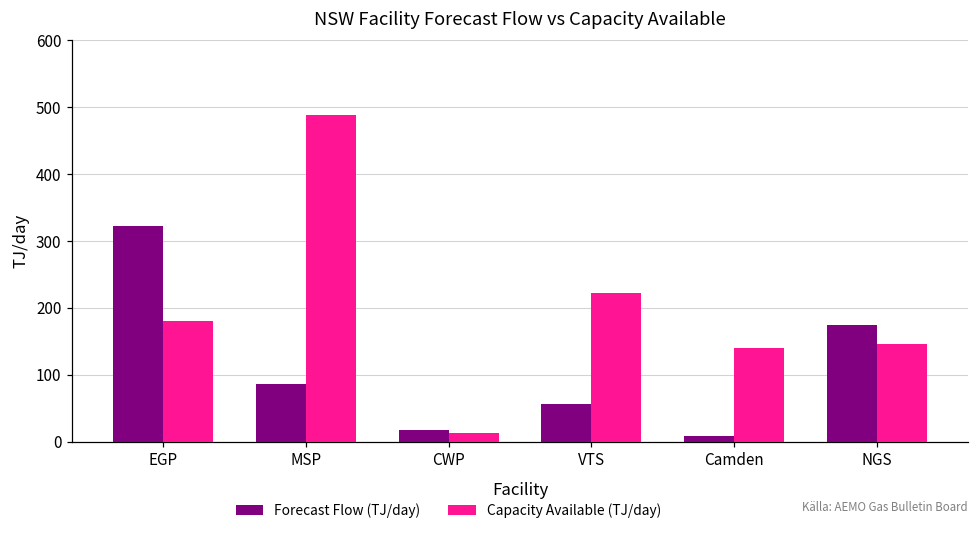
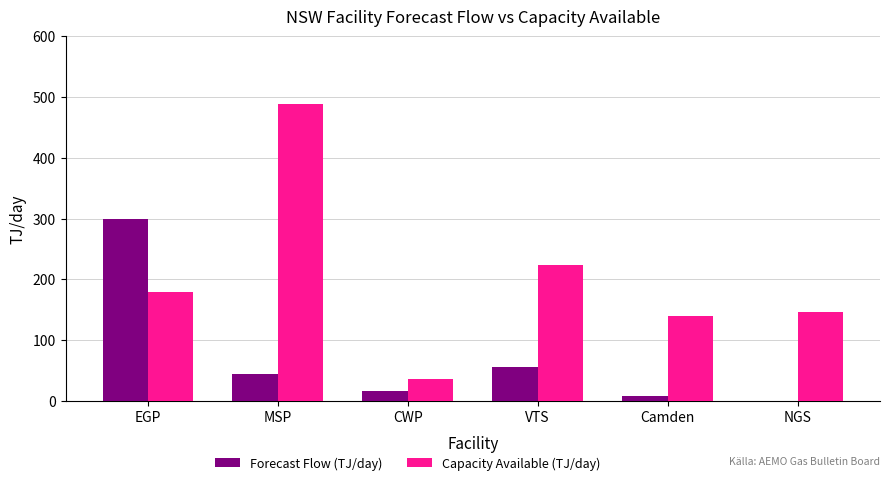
Forecast Flow (TJ/day), EGP: 320 -> 300
Forecast Flow (TJ/day), MSP: 90 -> 40
Capacity Available (TJ/day), CWP: 10 -> 40
Forecast Flow (TJ/day), NGS: 170 -> 0
